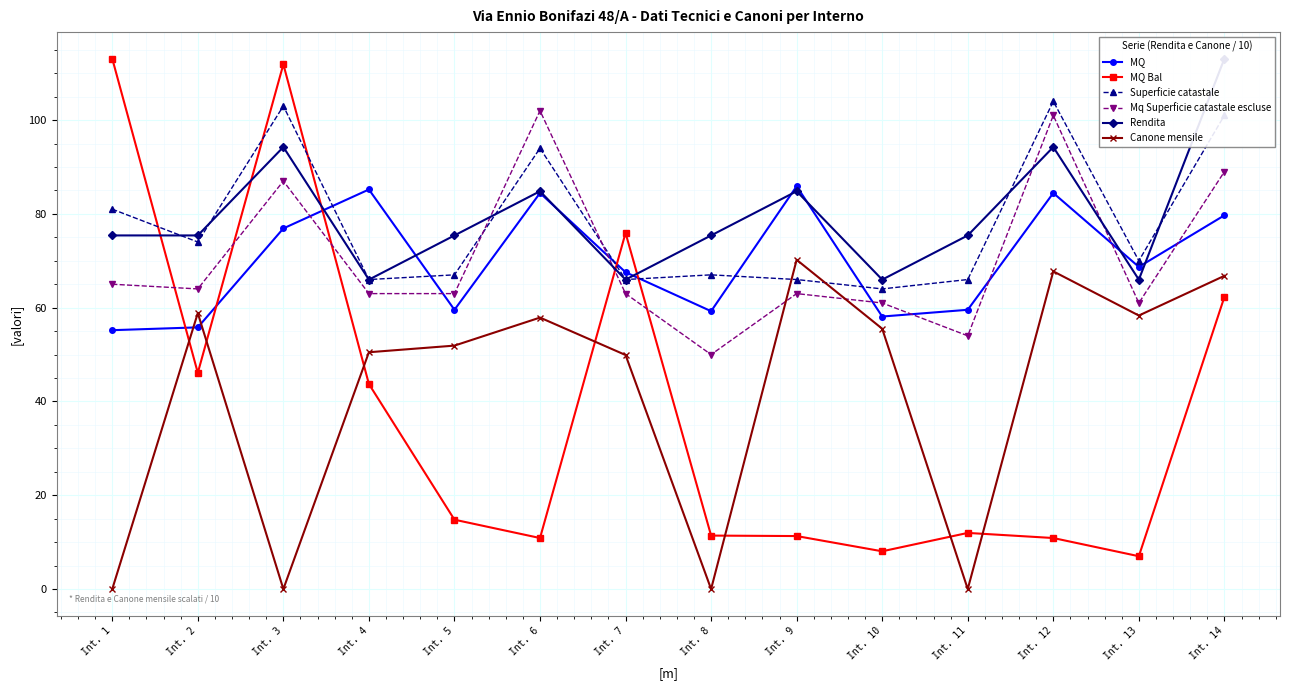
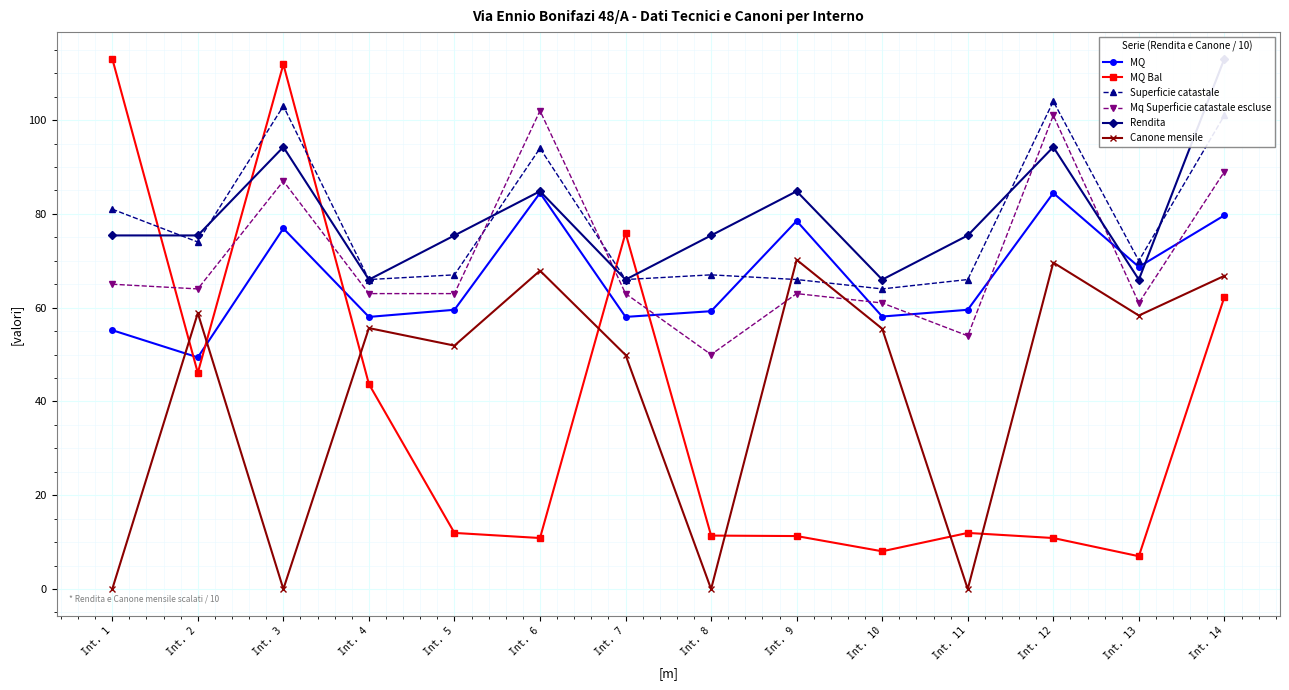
MQ, Int. 2: 56 -> 49
MQ, Int. 4: 85 -> 58
Canone mensile, Int. 4: 50 -> 56
MQ Bal, Int. 5: 15 -> 12
Canone mensile, Int. 6: 58 -> 68
MQ, Int. 7: 68 -> 58
MQ, Int. 9: 86 -> 79
Canone mensile, Int. 12: 68 -> 70
